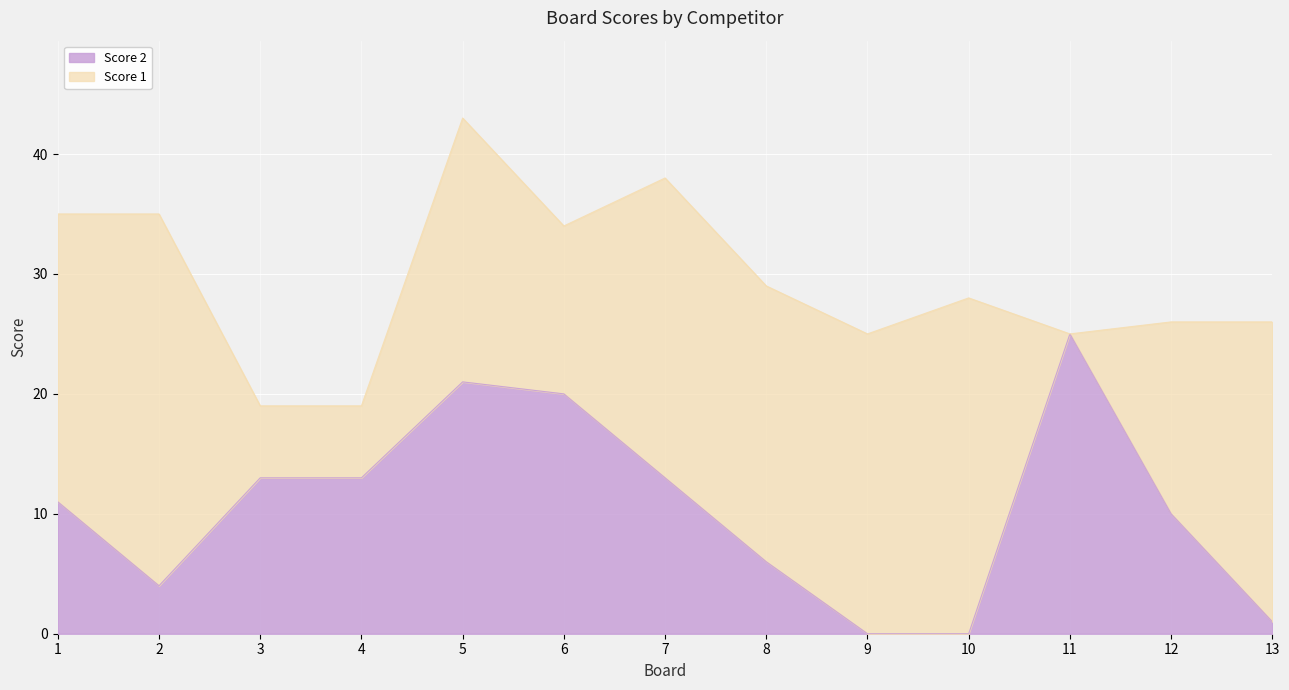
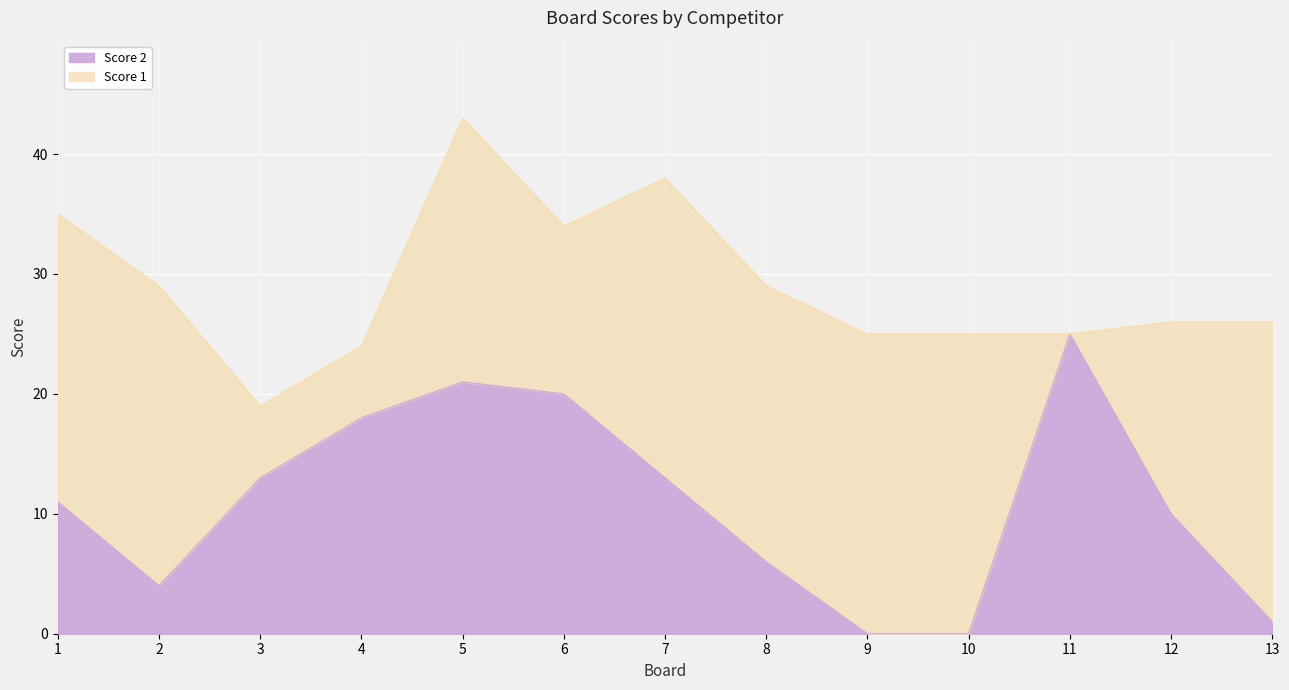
Score 1, 2: 31 -> 25
Score 2, 4: 13 -> 18
Score 1, 10: 28 -> 25
